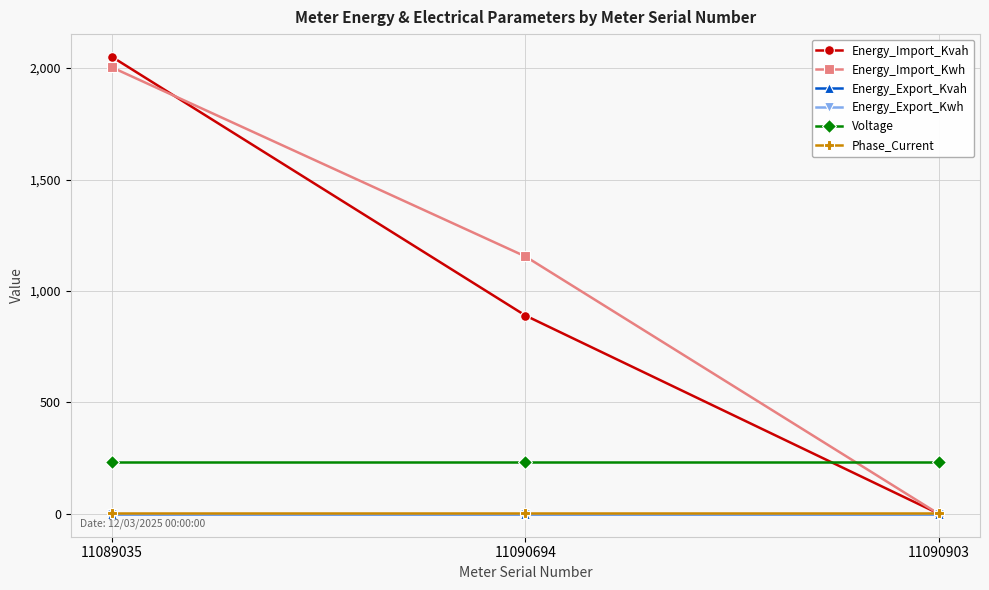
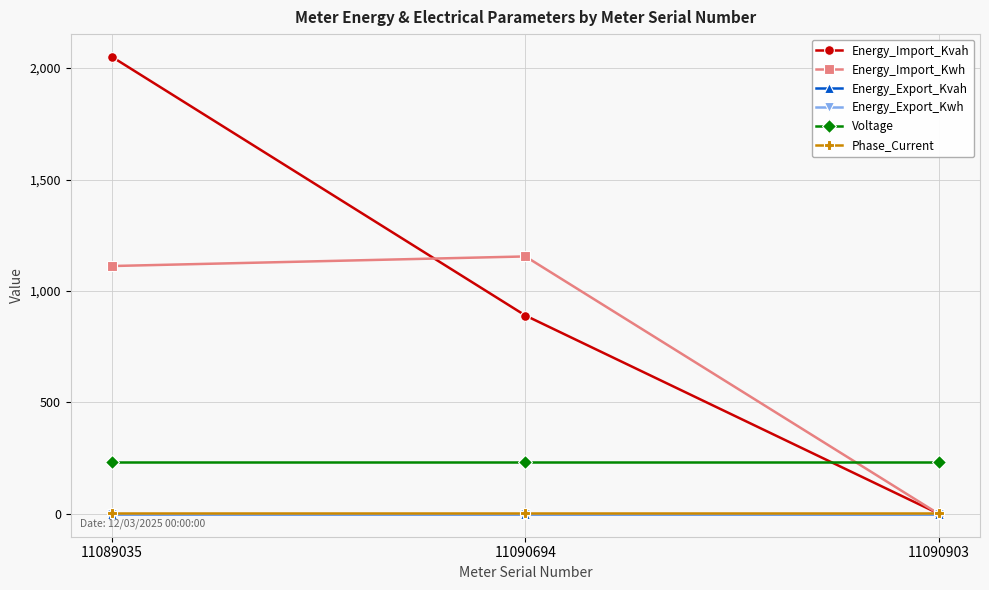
Energy_Import_Kwh, 11089035: 2,000 -> 1,110
